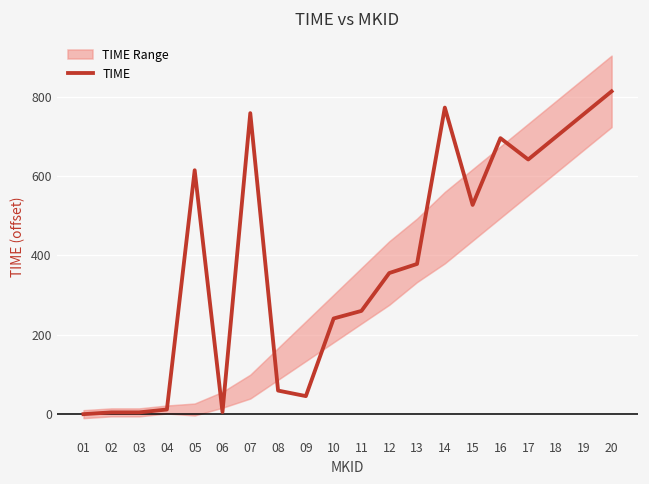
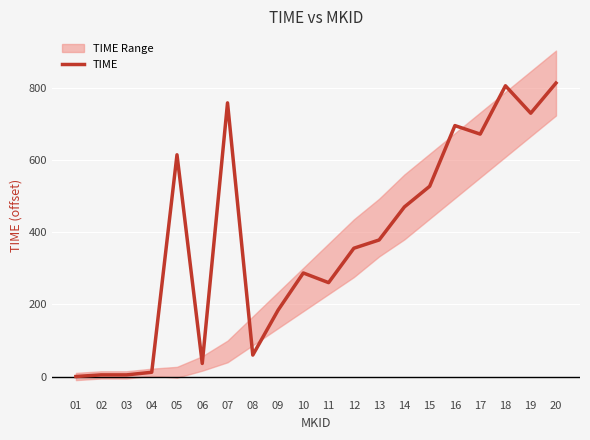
TIME, 06: 10 -> 40
TIME, 09: 50 -> 180
TIME, 10: 240 -> 290
TIME, 14: 770 -> 470
TIME, 17: 640 -> 670
TIME, 18: 700 -> 810
TIME, 19: 760 -> 730
